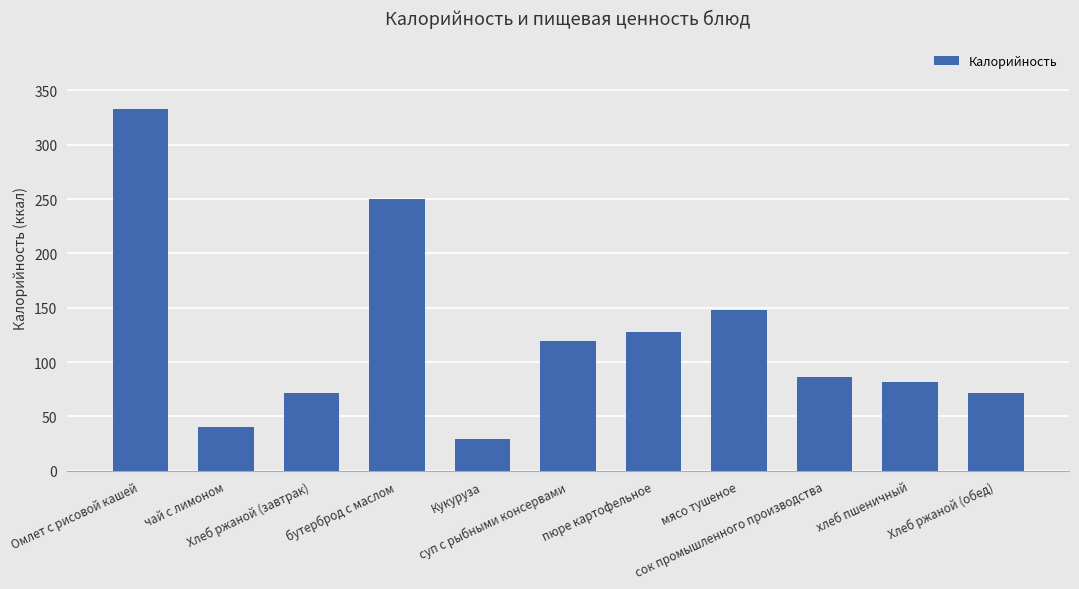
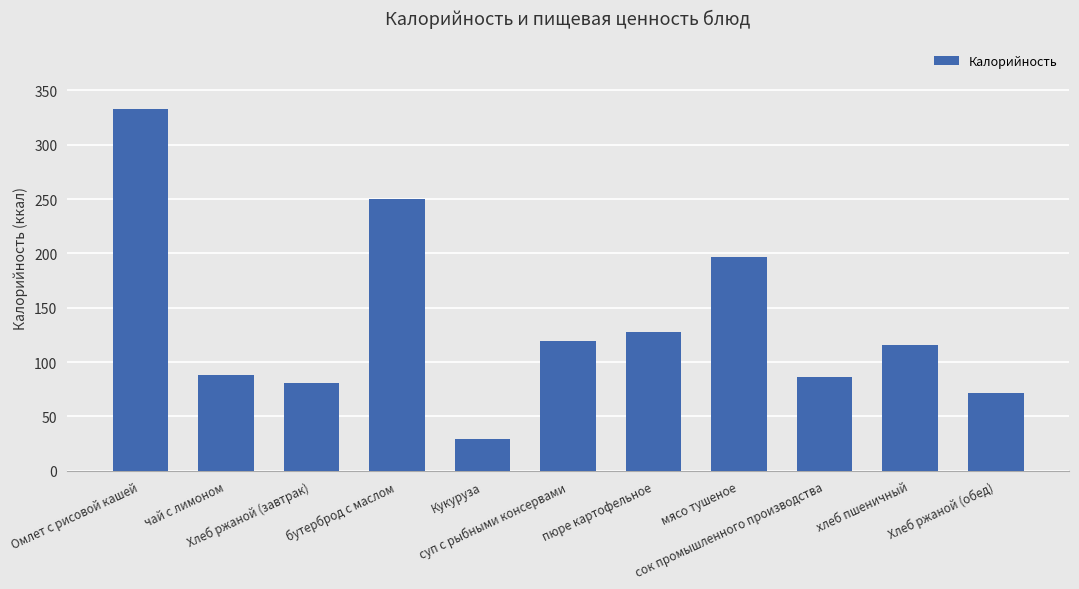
чай с лимоном: 40 -> 88
Хлеб ржаной (завтрак): 72 -> 81
мясо тушеное: 148 -> 197
хлеб пшеничный: 82 -> 116
